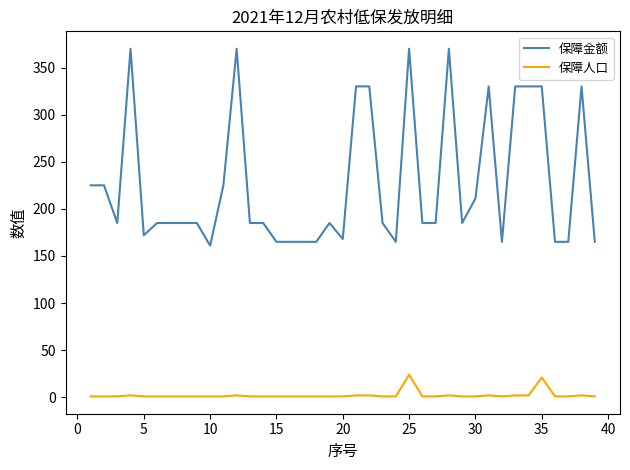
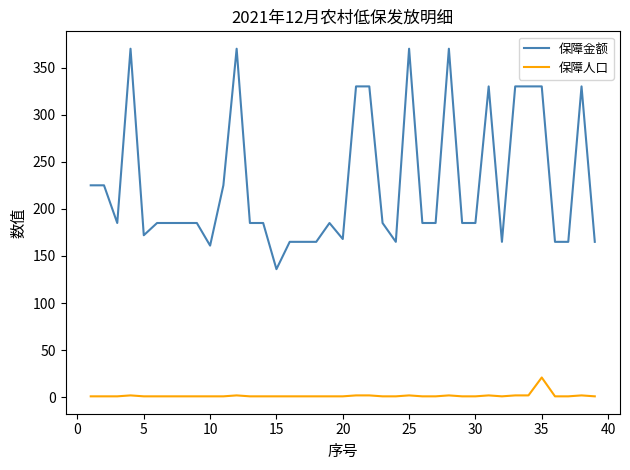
保障金额, 15: 170 -> 140
保障人口, 25: 20 -> 0
保障金额, 30: 210 -> 190
